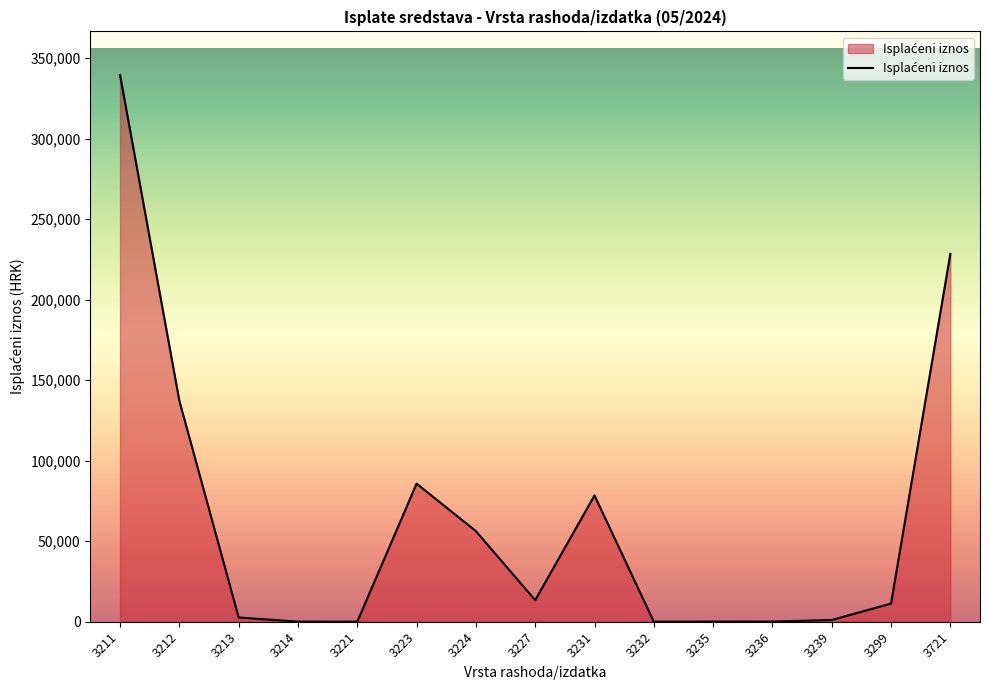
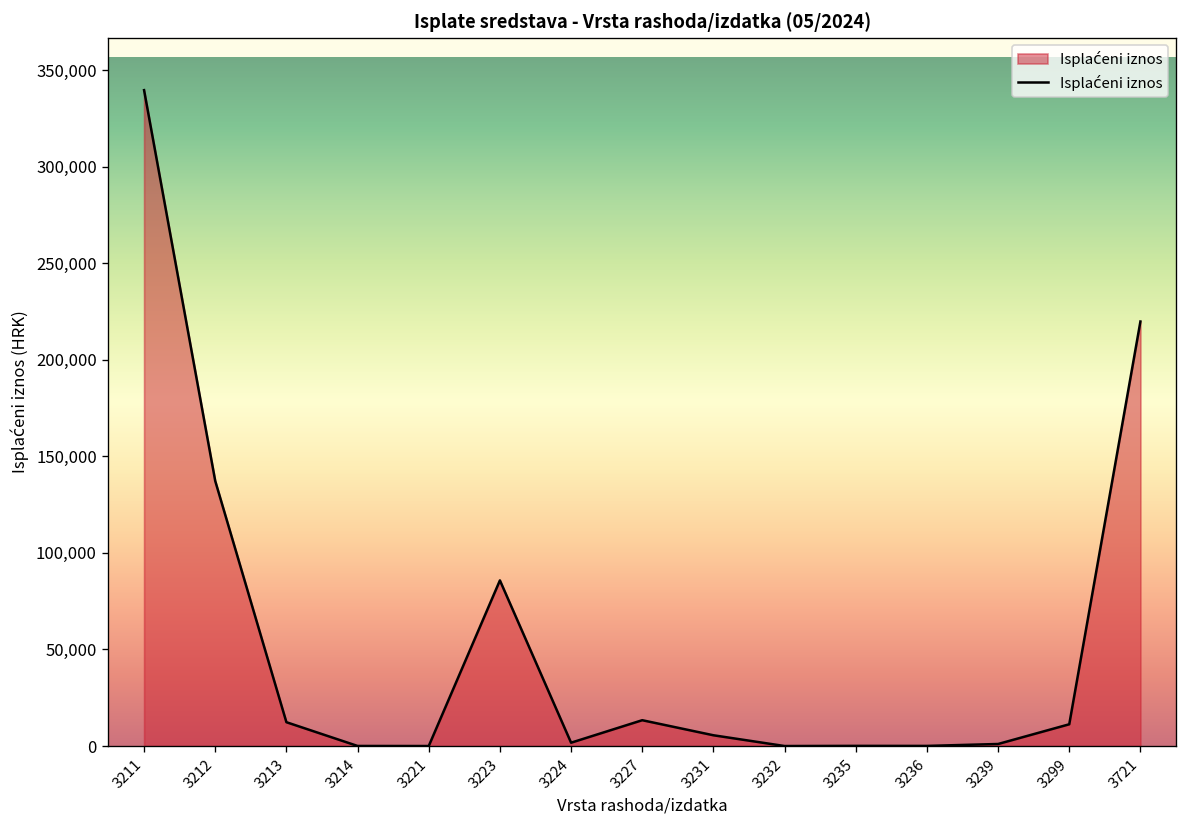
3213: 3,000 -> 12,000
3224: 56,000 -> 2,000
3231: 78,000 -> 6,000
3721: 229,000 -> 220,000
